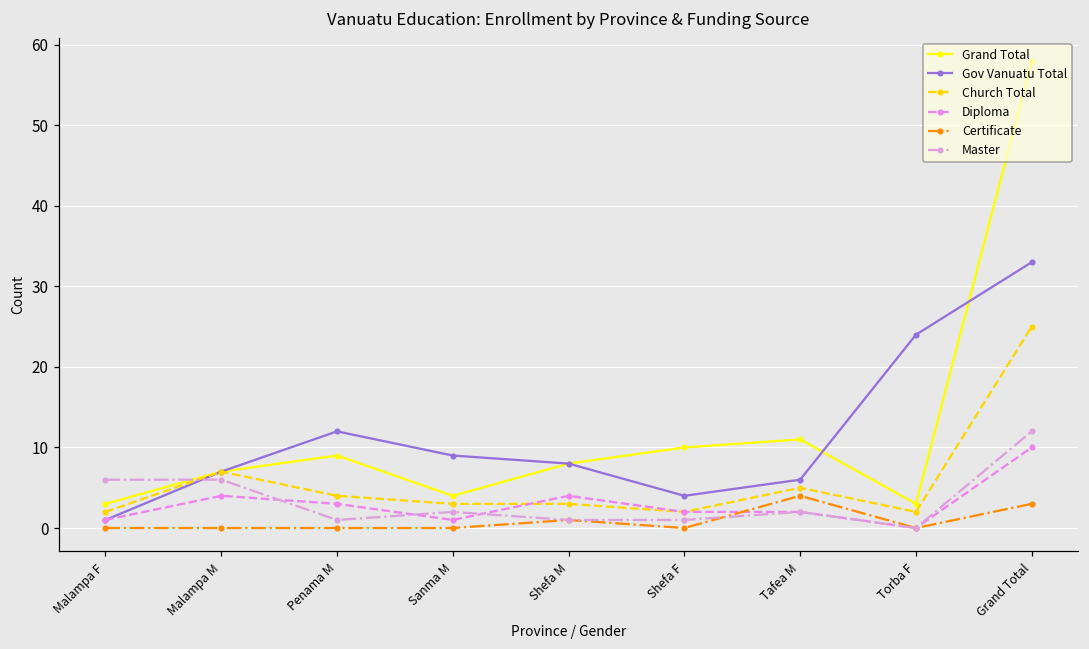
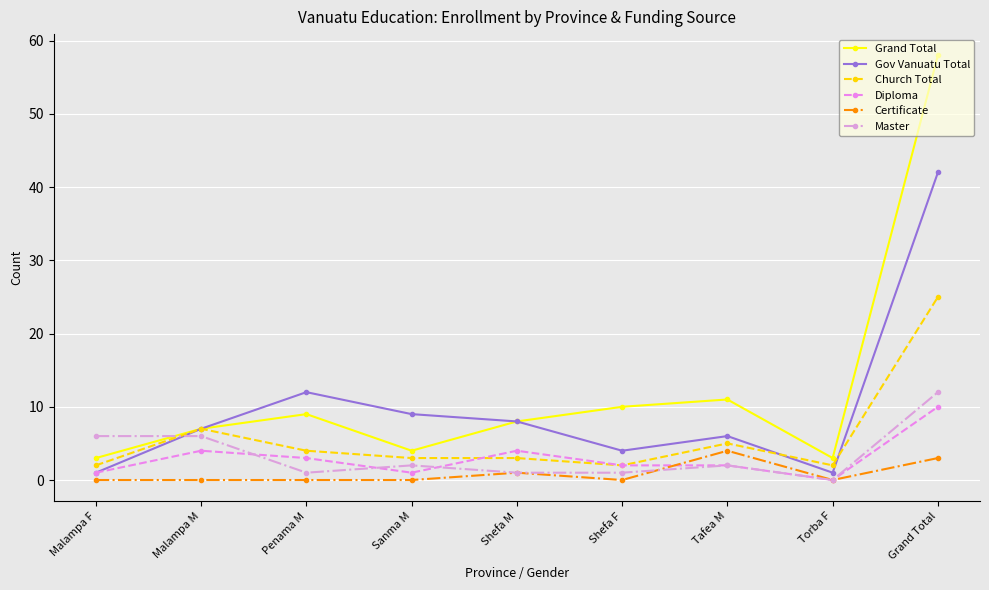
Gov Vanuatu Total, Torba F: 24 -> 1
Gov Vanuatu Total, Grand Total: 33 -> 42
